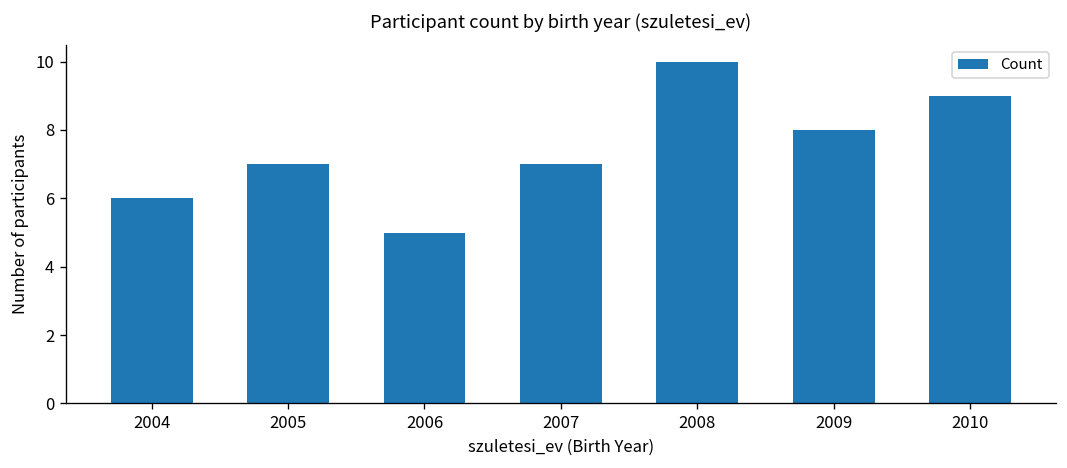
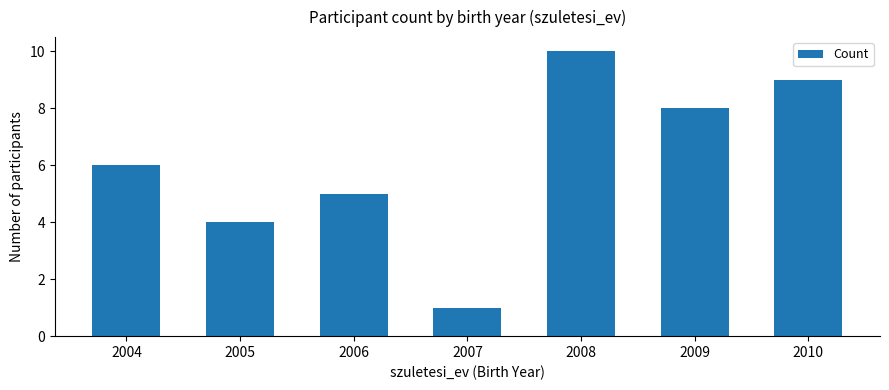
2005: 7 -> 4
2007: 7 -> 1
